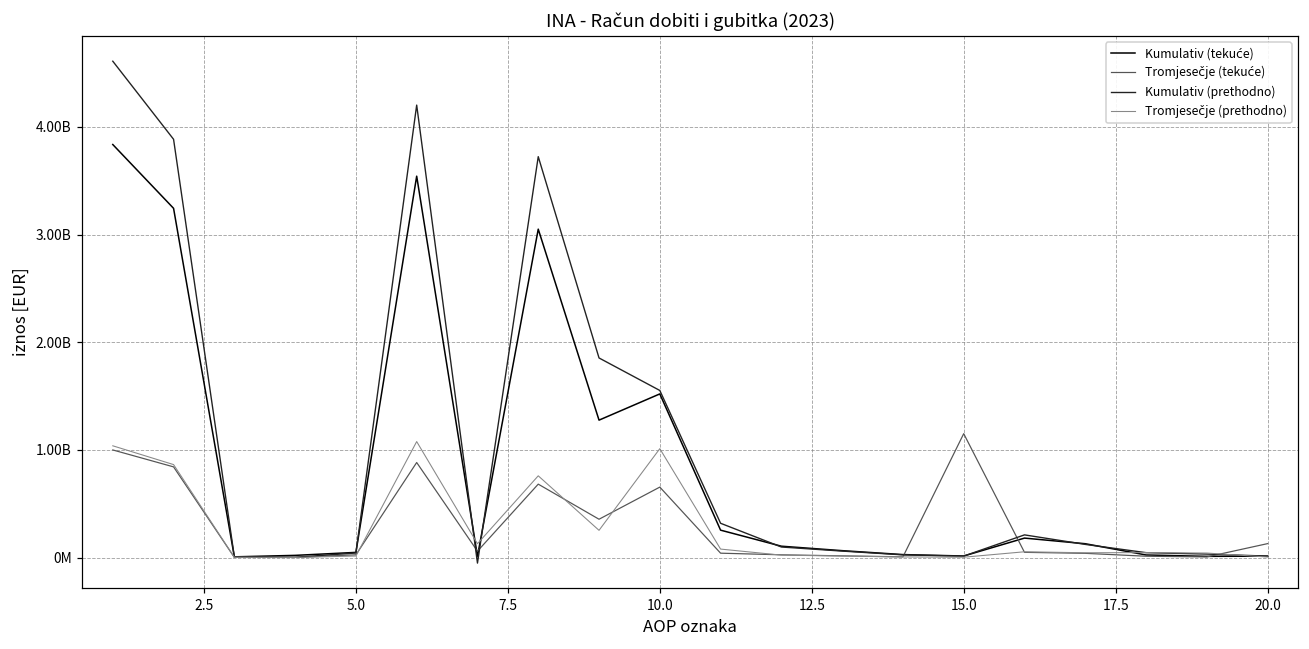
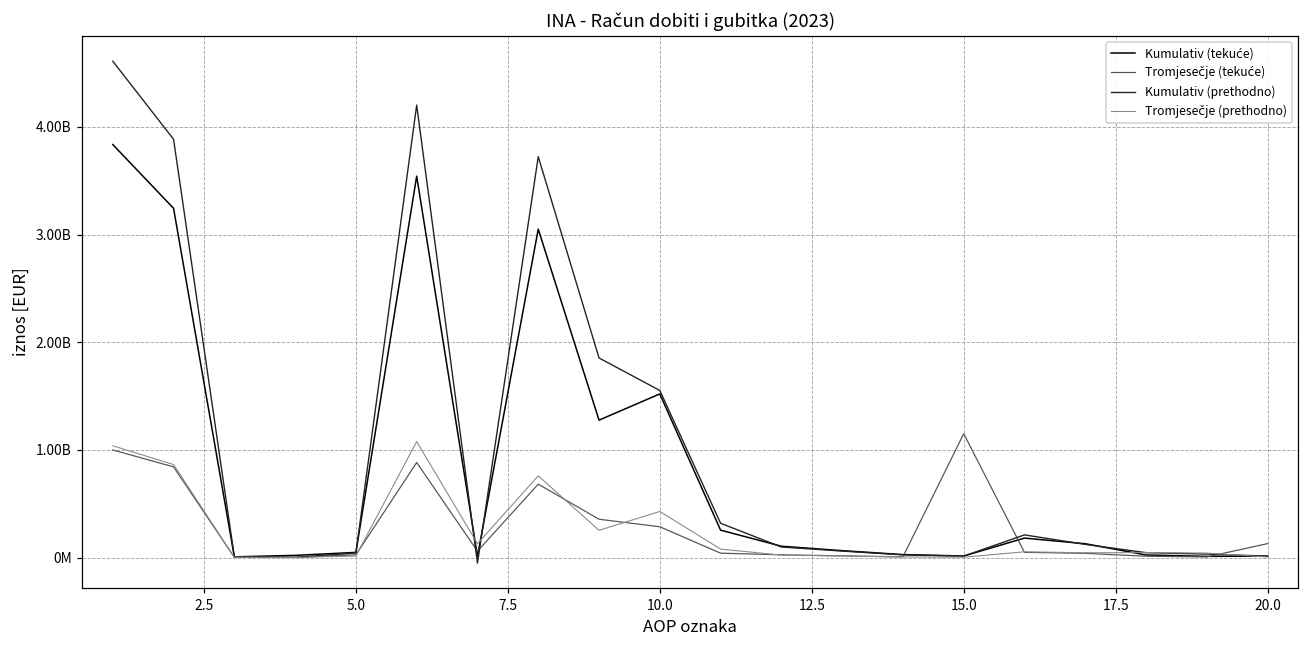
Tromjesečje (tekuće), 10.0: 700000000 -> 300000000
Tromjesečje (prethodno), 10.0: 1000000000 -> 400000000
